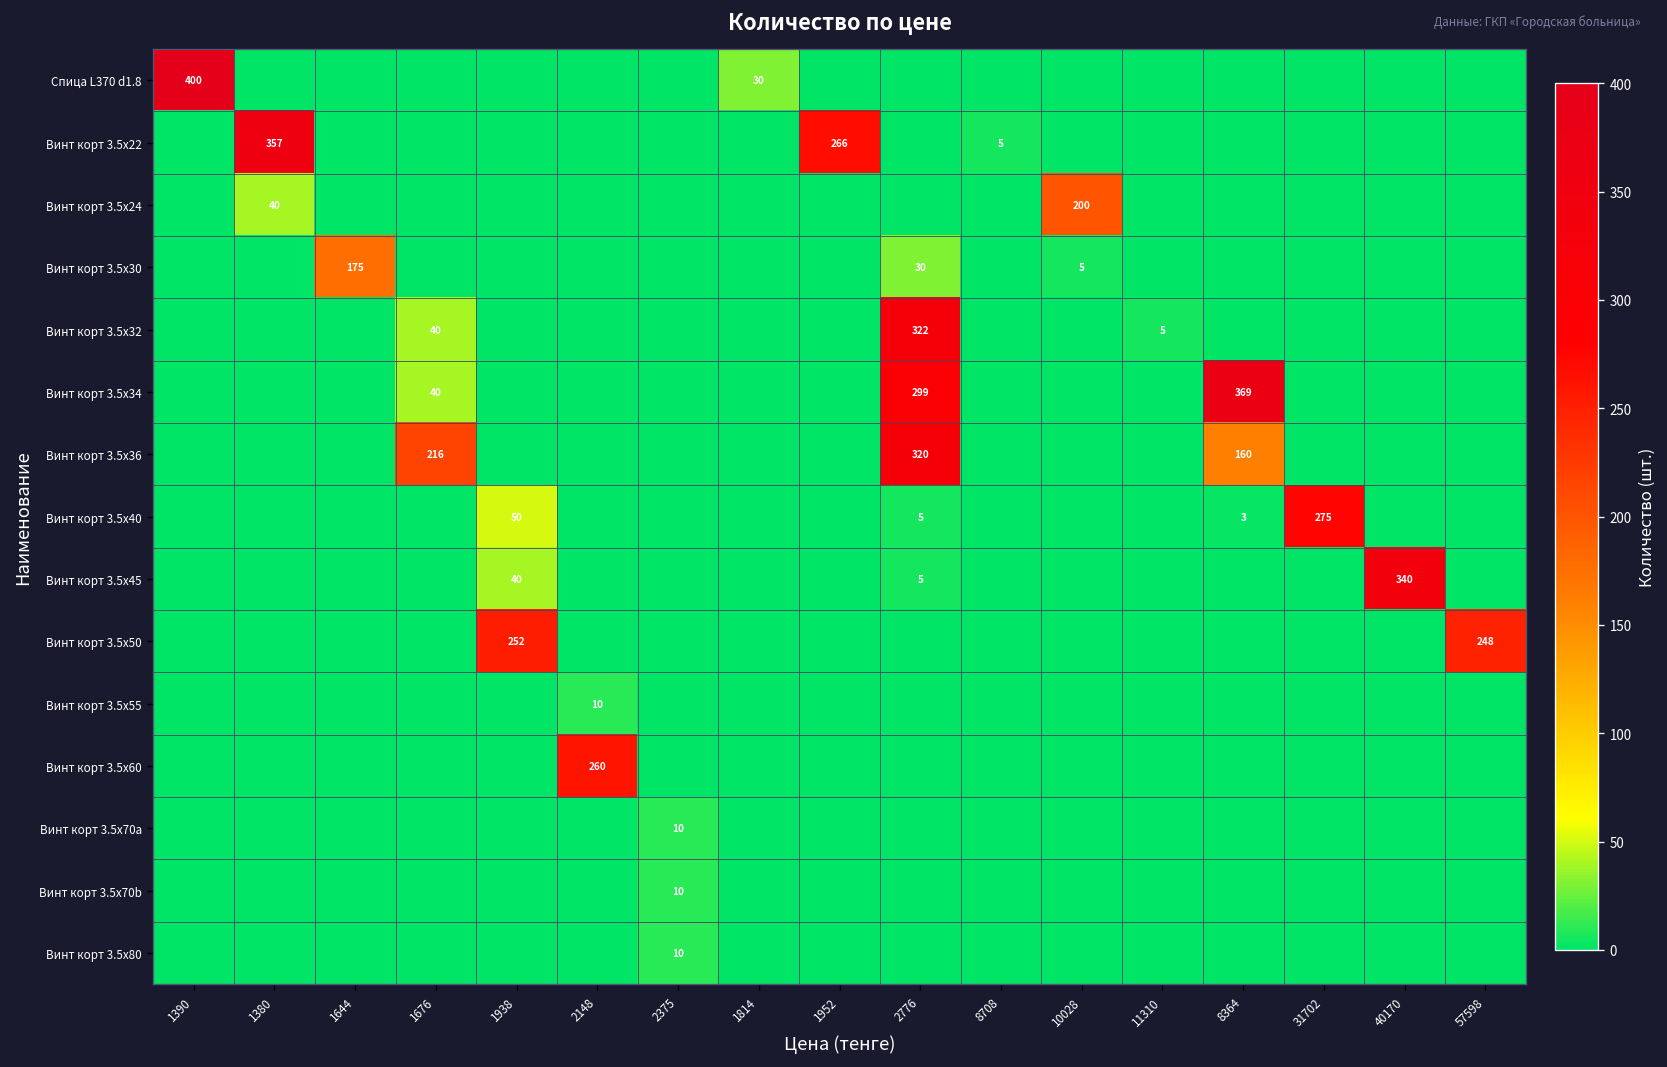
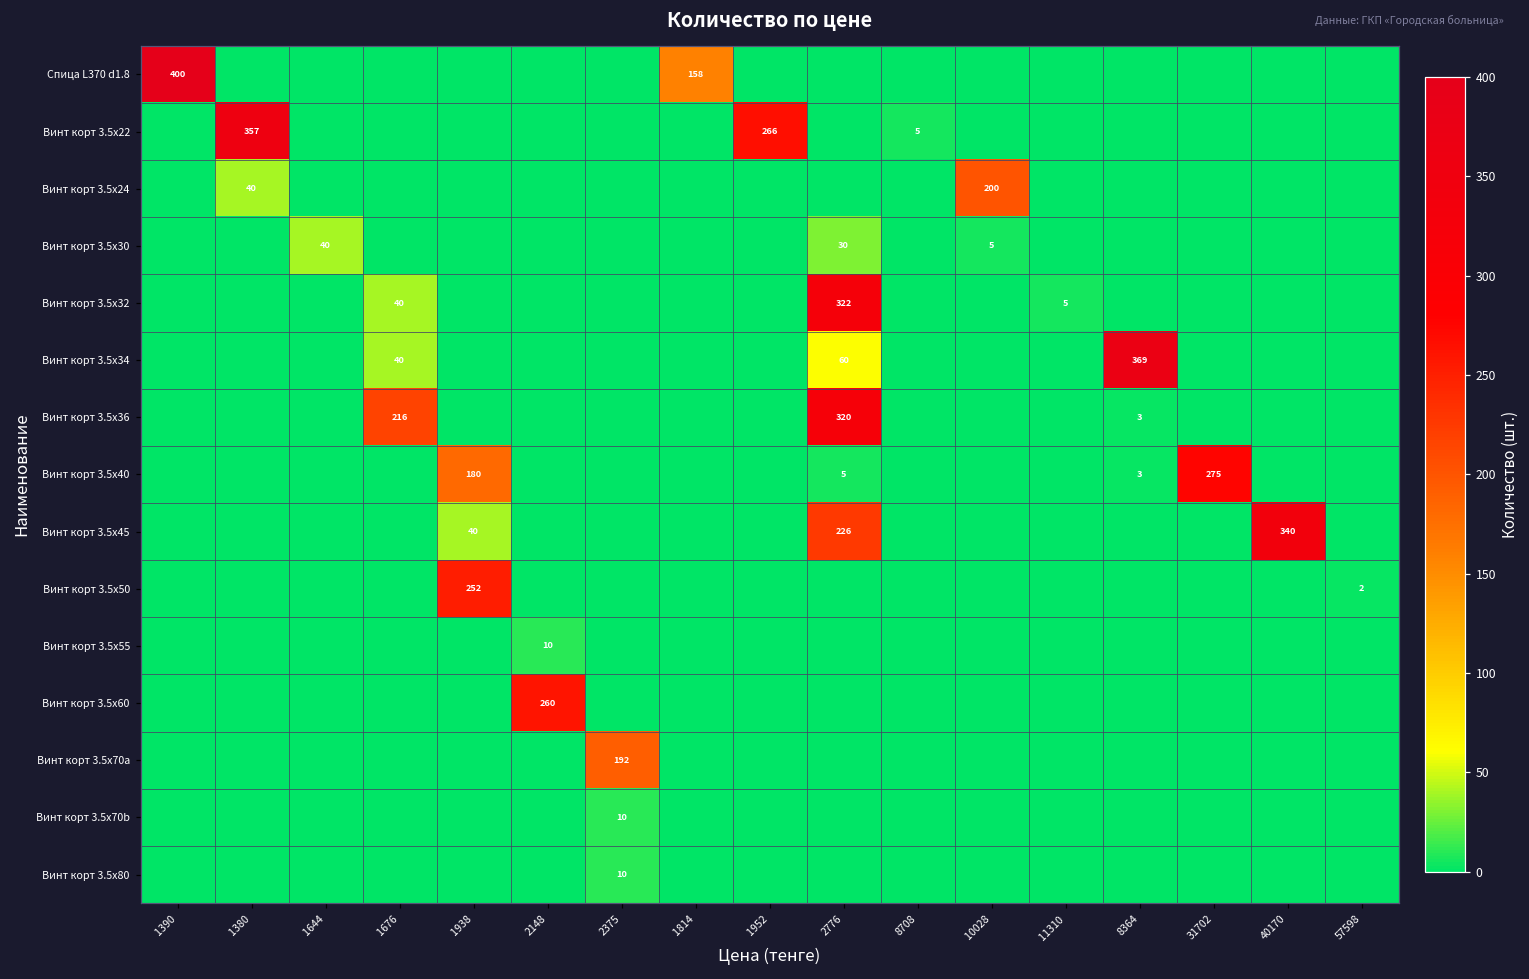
Спица L370 d1.8, 1814: 30 -> 158
Винт корт 3.5x30, 1644: 175 -> 40
Винт корт 3.5x34, 2776: 299 -> 60
Винт корт 3.5x36, 8364: 160 -> 3
Винт корт 3.5x40, 1938: 50 -> 180
Винт корт 3.5x45, 2776: 5 -> 226
Винт корт 3.5x50, 57598: 248 -> 2
Винт корт 3.5x70a, 2375: 10 -> 192
